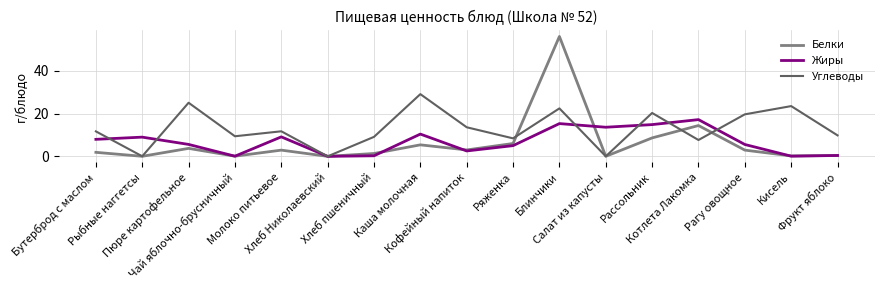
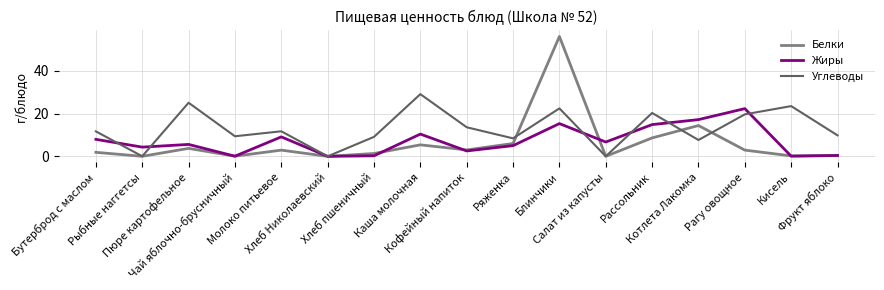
Жиры, Рыбные наггетсы: 9 -> 4
Жиры, Салат из капусты: 14 -> 7
Жиры, Рагу овощное: 6 -> 22
